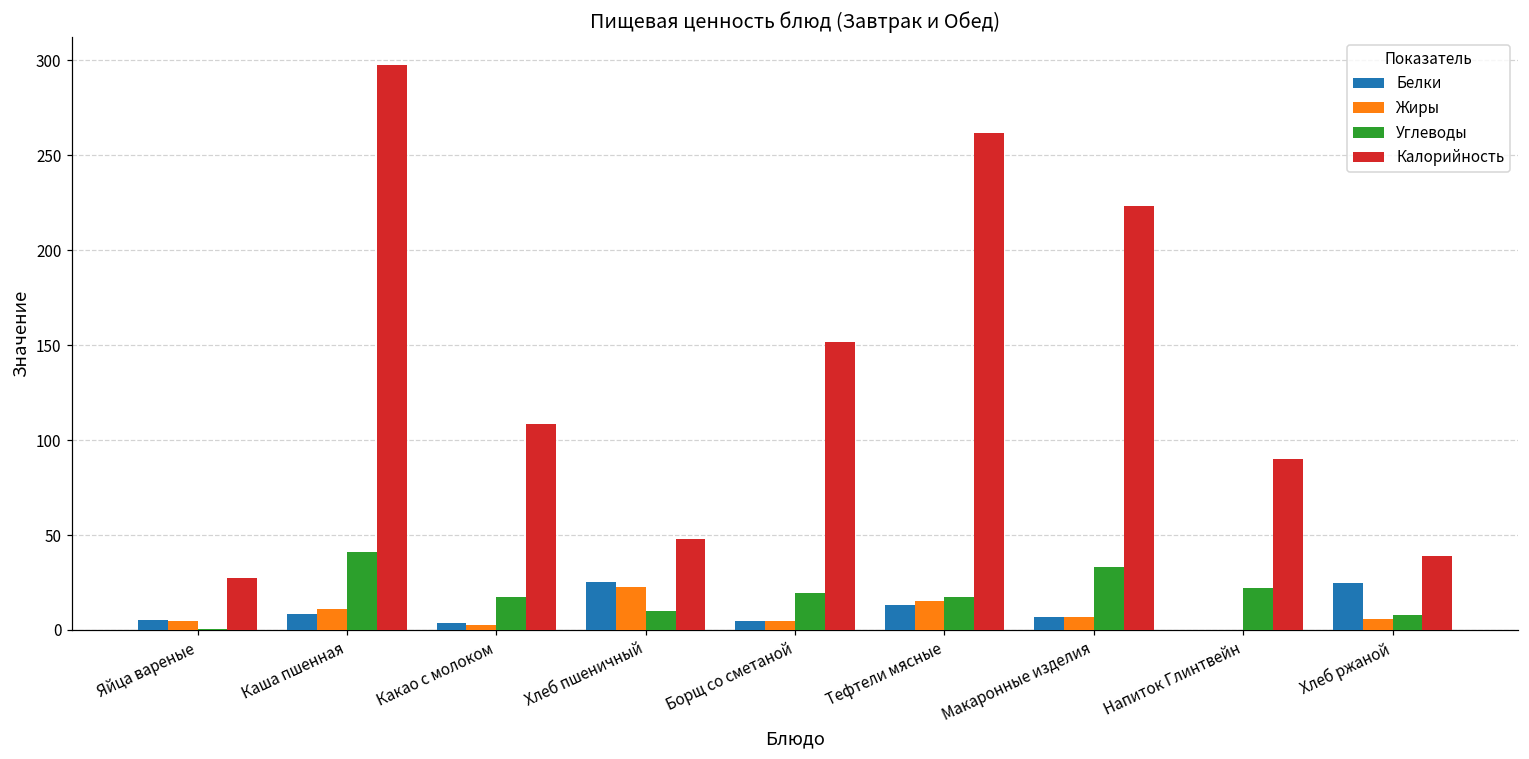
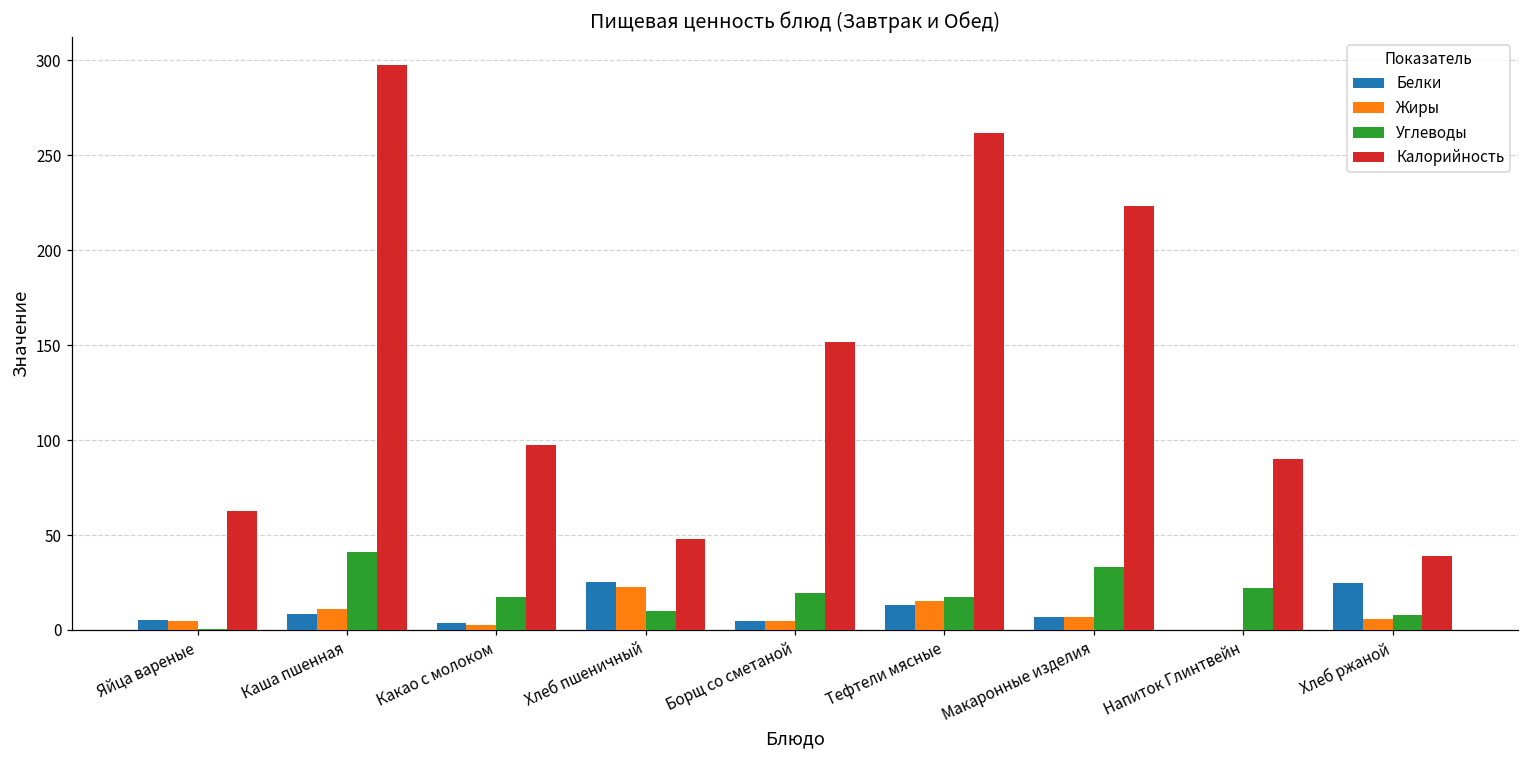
Калорийность, Яйца вареные: 27 -> 63
Калорийность, Какао с молоком: 109 -> 97
